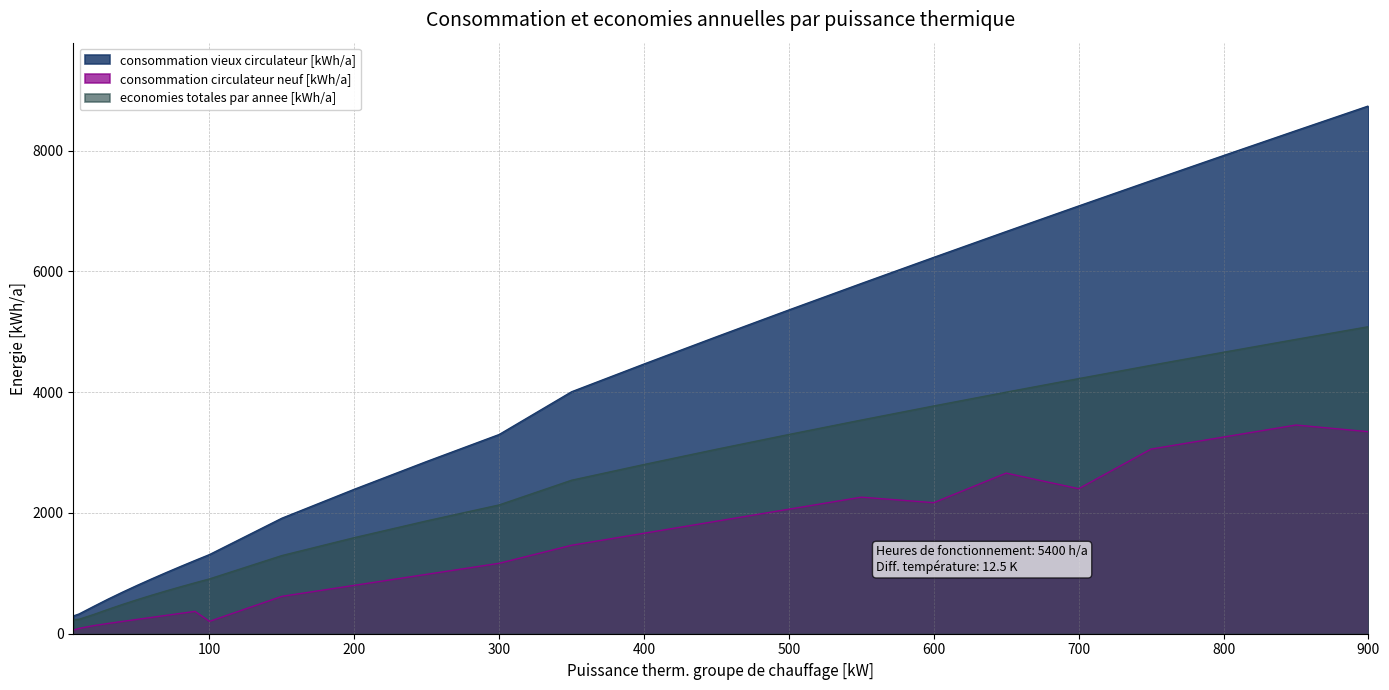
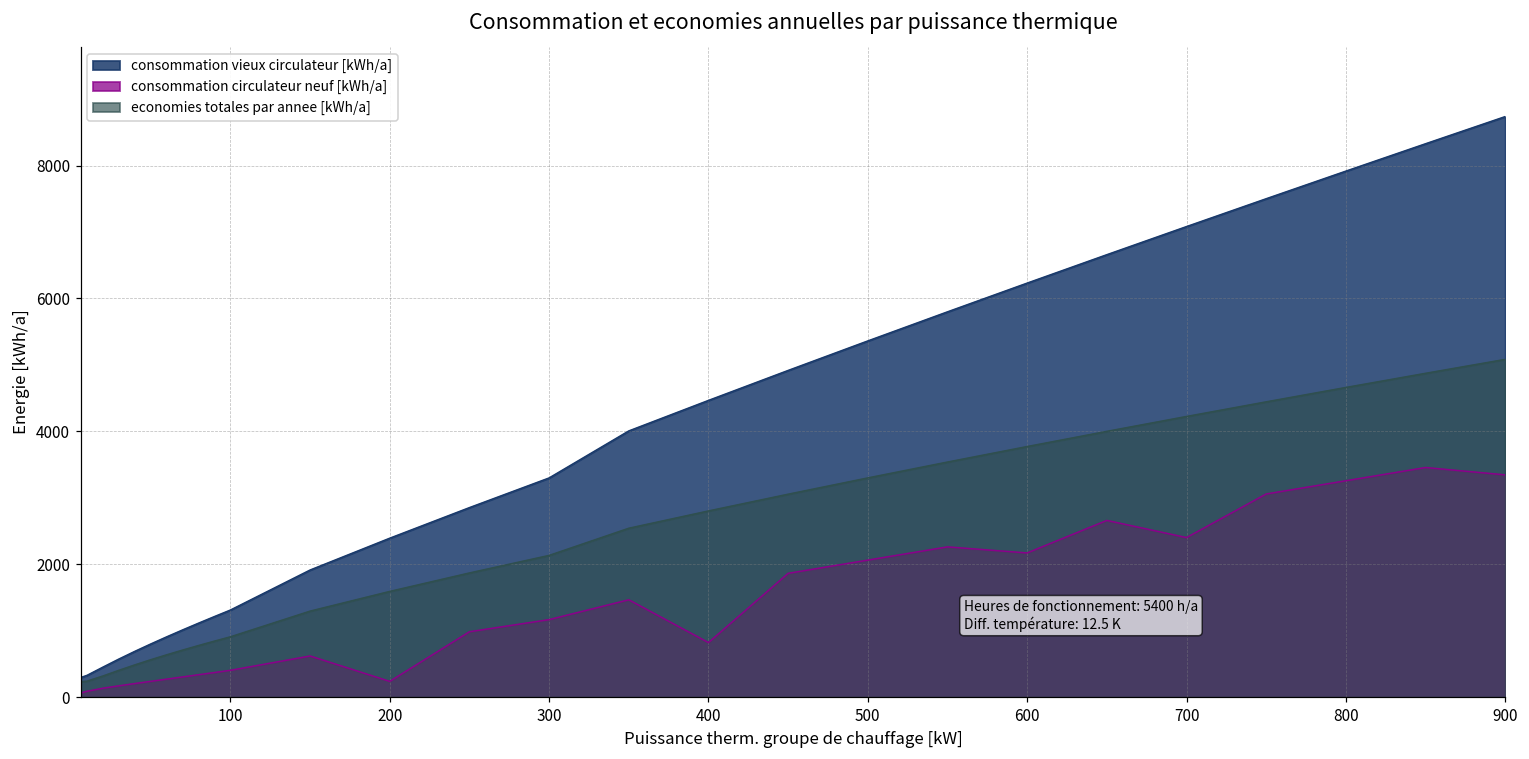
consommation circulateur neuf [kWh/a], 100: 200 -> 400
consommation circulateur neuf [kWh/a], 200: 800 -> 200
consommation circulateur neuf [kWh/a], 400: 1700 -> 800
